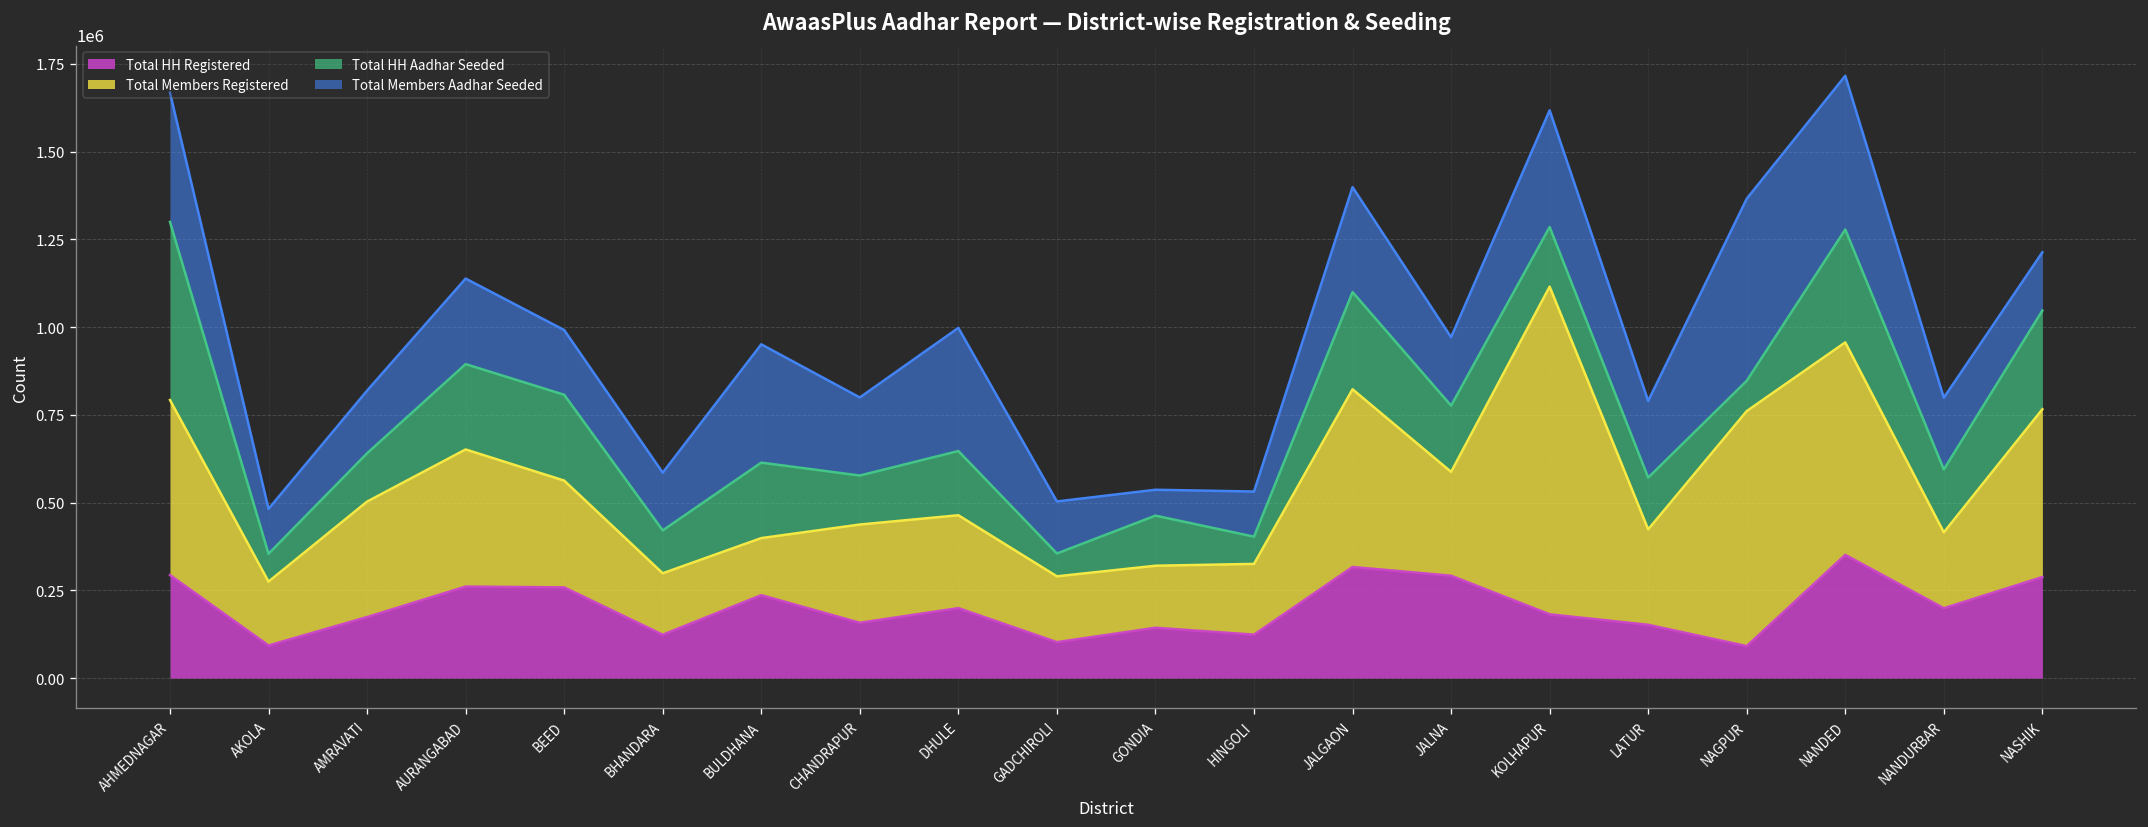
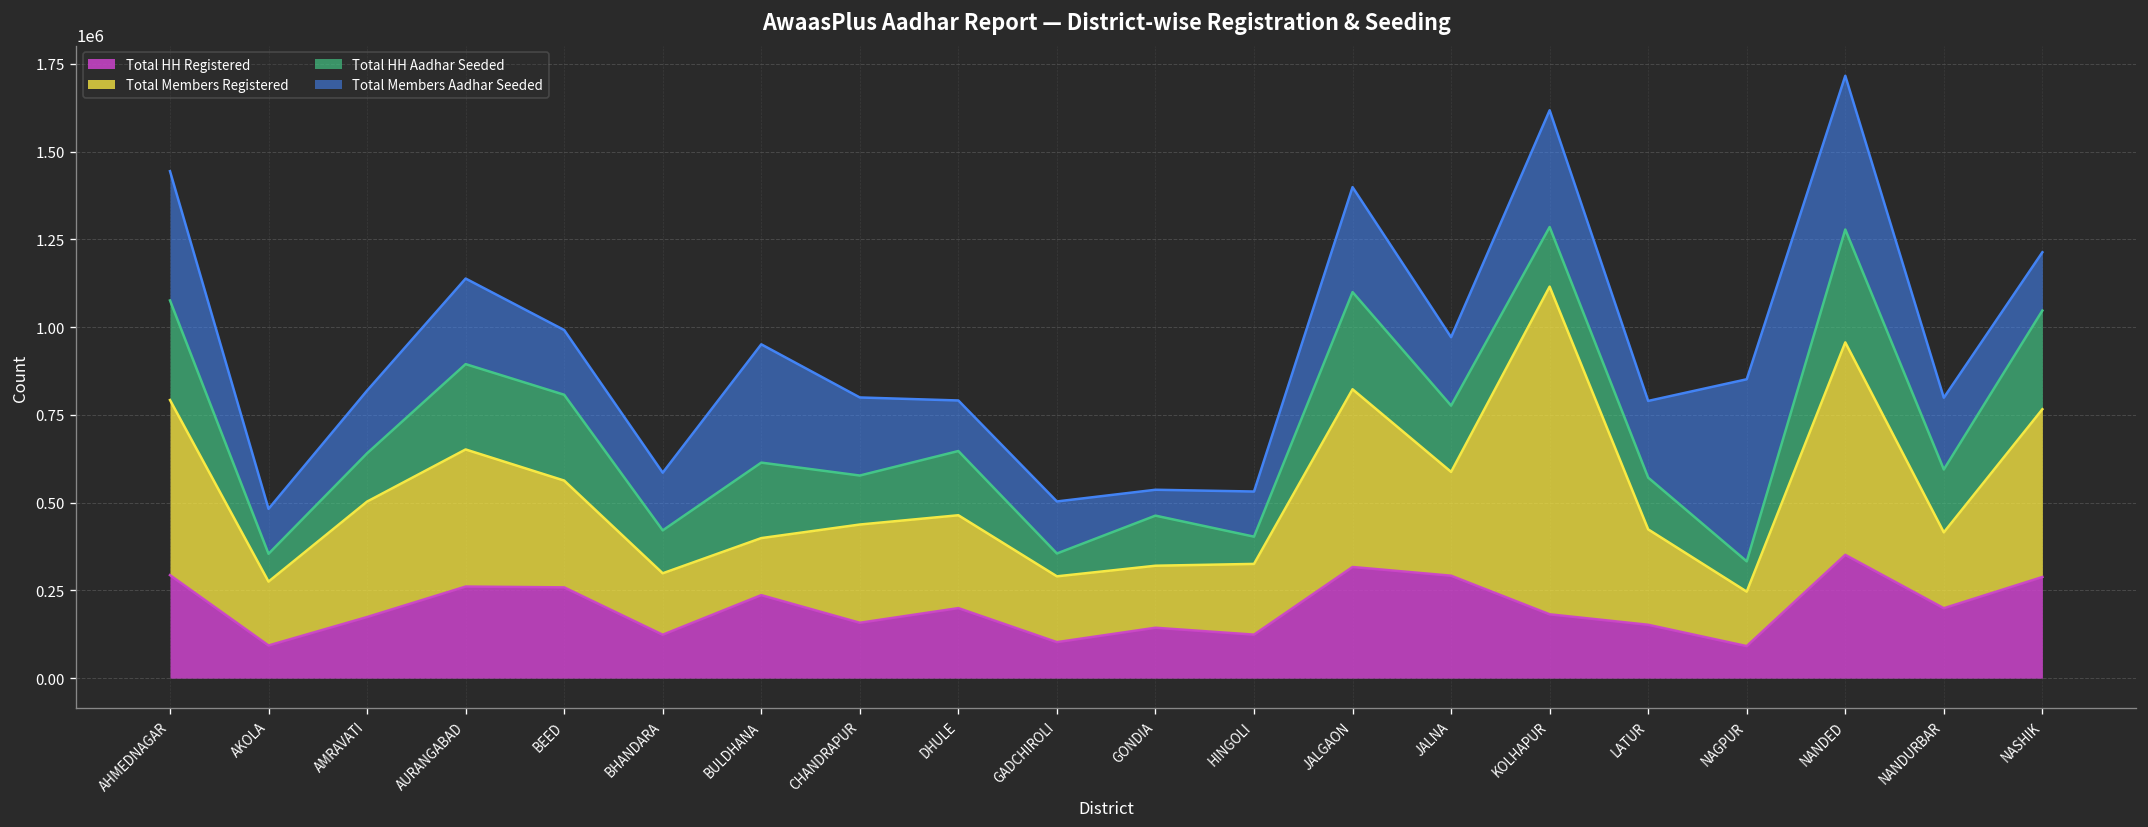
Total HH Aadhar Seeded, AHMEDNAGAR: 510000 -> 280000
Total Members Aadhar Seeded, DHULE: 350000 -> 140000
Total Members Registered, NAGPUR: 670000 -> 160000
